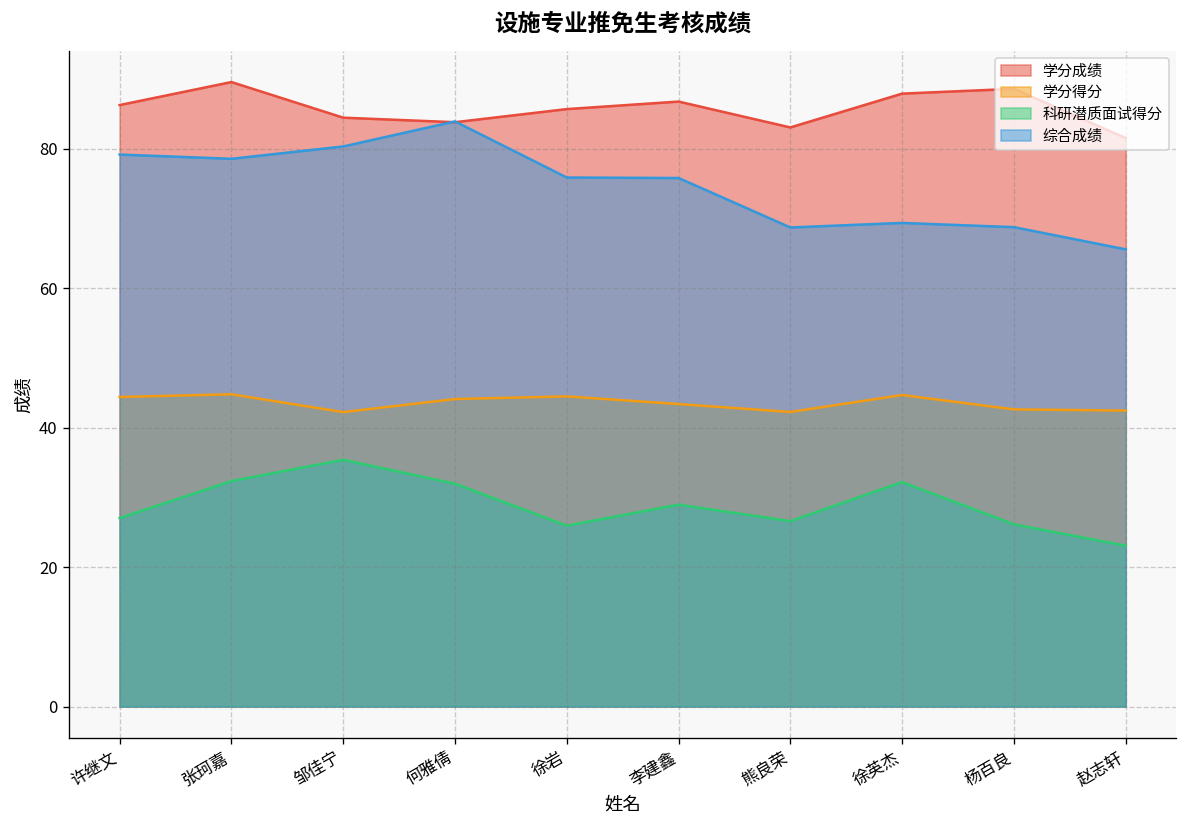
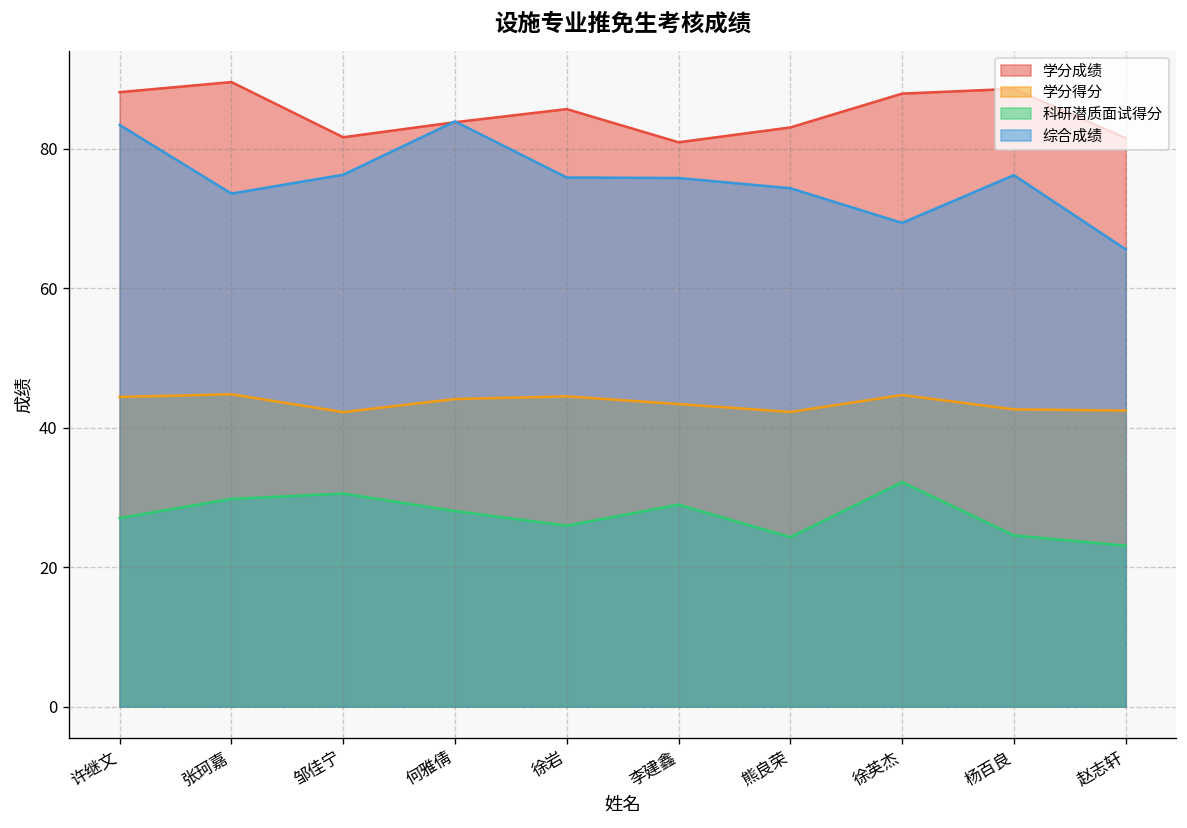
学分成绩, 许继文: 86 -> 88
综合成绩, 许继文: 79 -> 83
科研潜质面试得分, 张珂嘉: 32 -> 30
综合成绩, 张珂嘉: 79 -> 74
学分成绩, 邹佳宁: 84 -> 82
科研潜质面试得分, 邹佳宁: 35 -> 31
综合成绩, 邹佳宁: 80 -> 76
科研潜质面试得分, 何雅倩: 32 -> 28
学分成绩, 李建鑫: 87 -> 81
科研潜质面试得分, 熊良荣: 27 -> 24
综合成绩, 熊良荣: 69 -> 74
科研潜质面试得分, 杨百良: 26 -> 25
综合成绩, 杨百良: 69 -> 76
